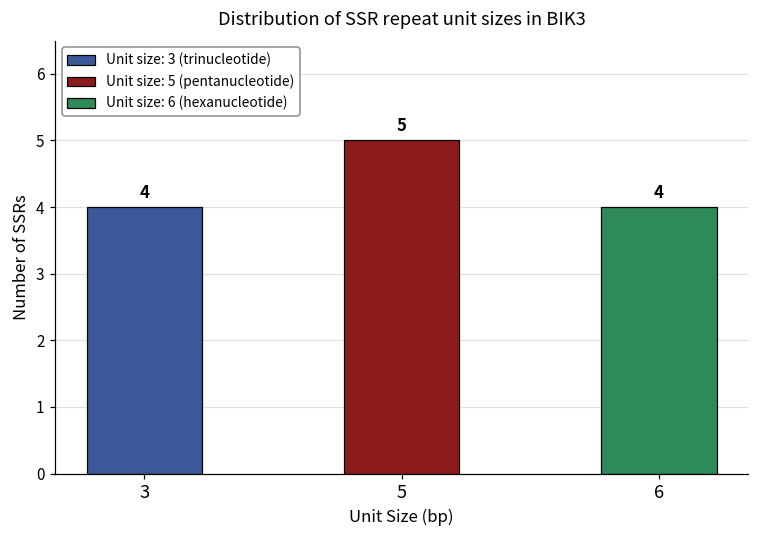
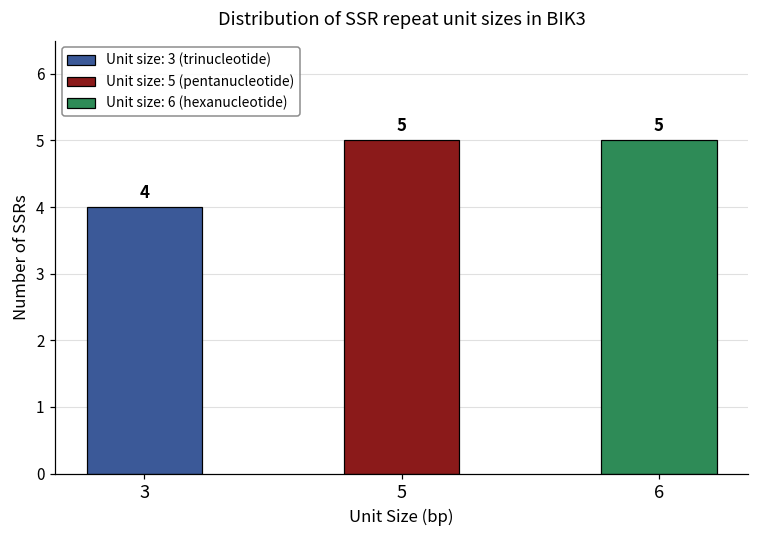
6: 4 -> 5
